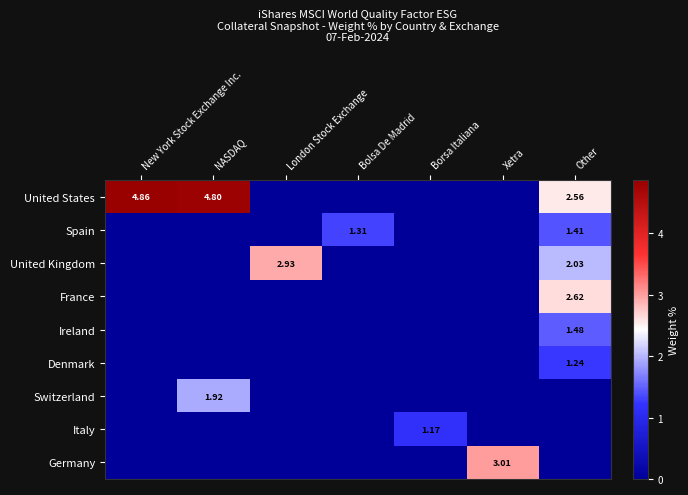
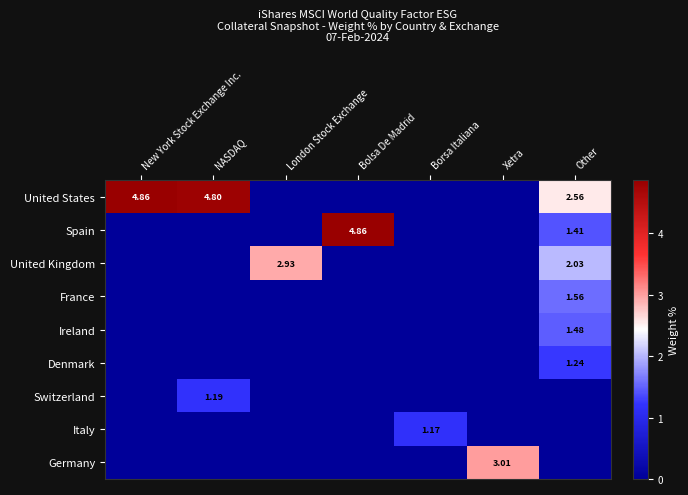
Spain, Bolsa De Madrid: 1.31 -> 4.86
France, Other: 2.62 -> 1.56
Switzerland, NASDAQ: 1.92 -> 1.19
